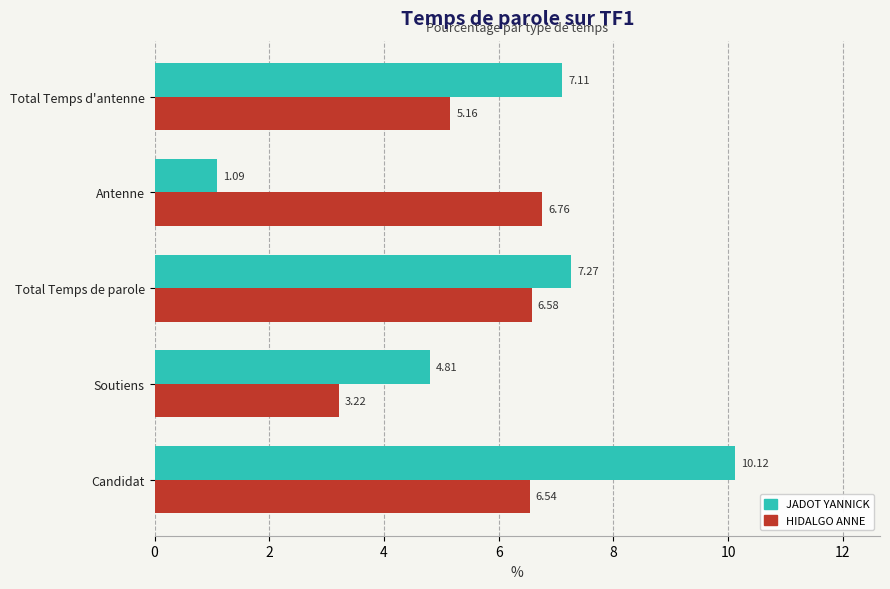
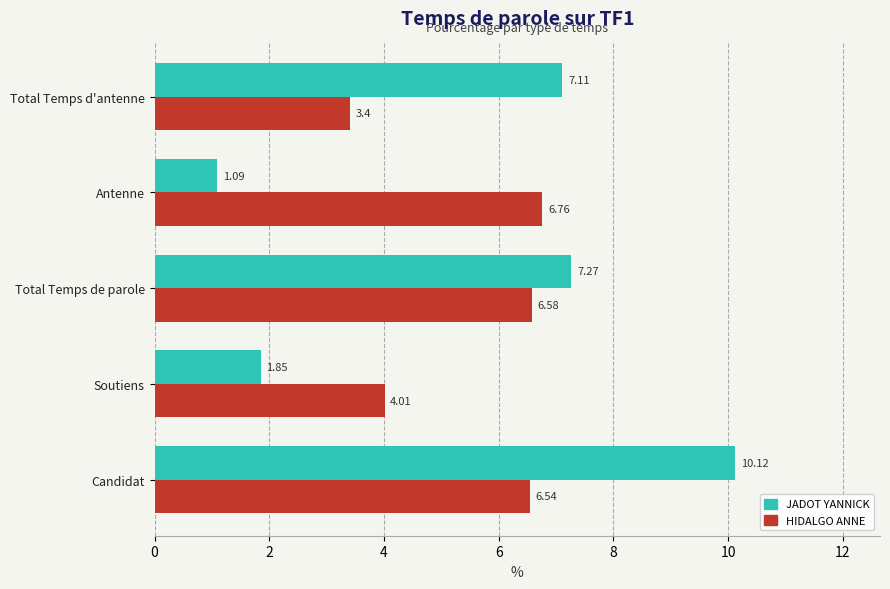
HIDALGO ANNE, Total Temps d'antenne: 5.16 -> 3.4
JADOT YANNICK, Soutiens: 4.81 -> 1.85
HIDALGO ANNE, Soutiens: 3.22 -> 4.01
